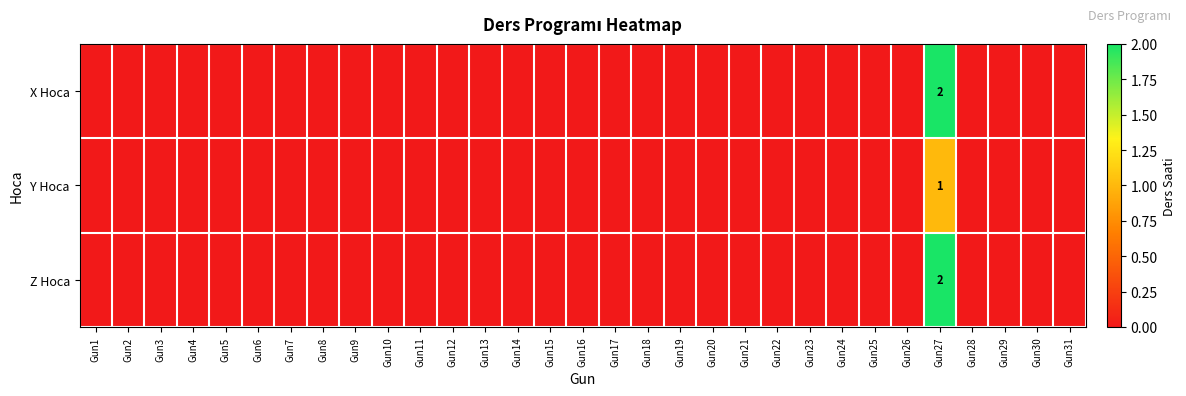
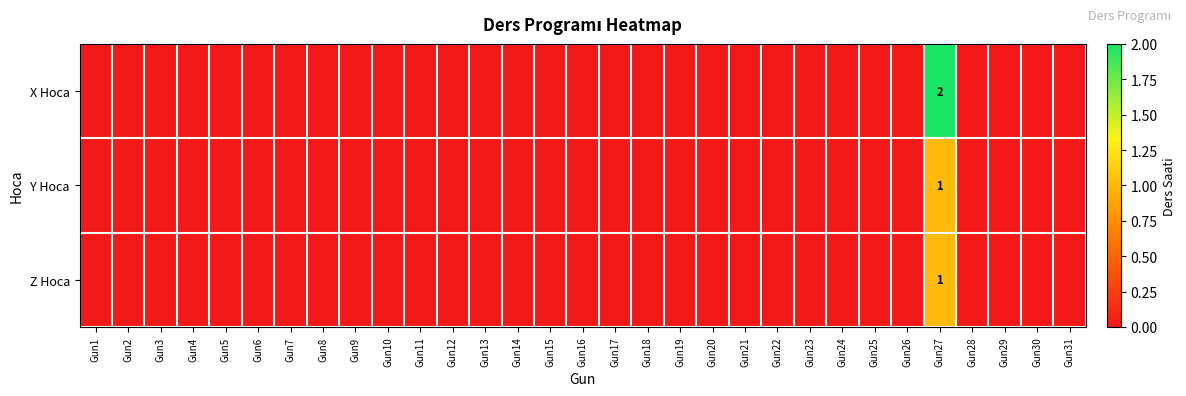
Z Hoca, Gun27: 2 -> 1
